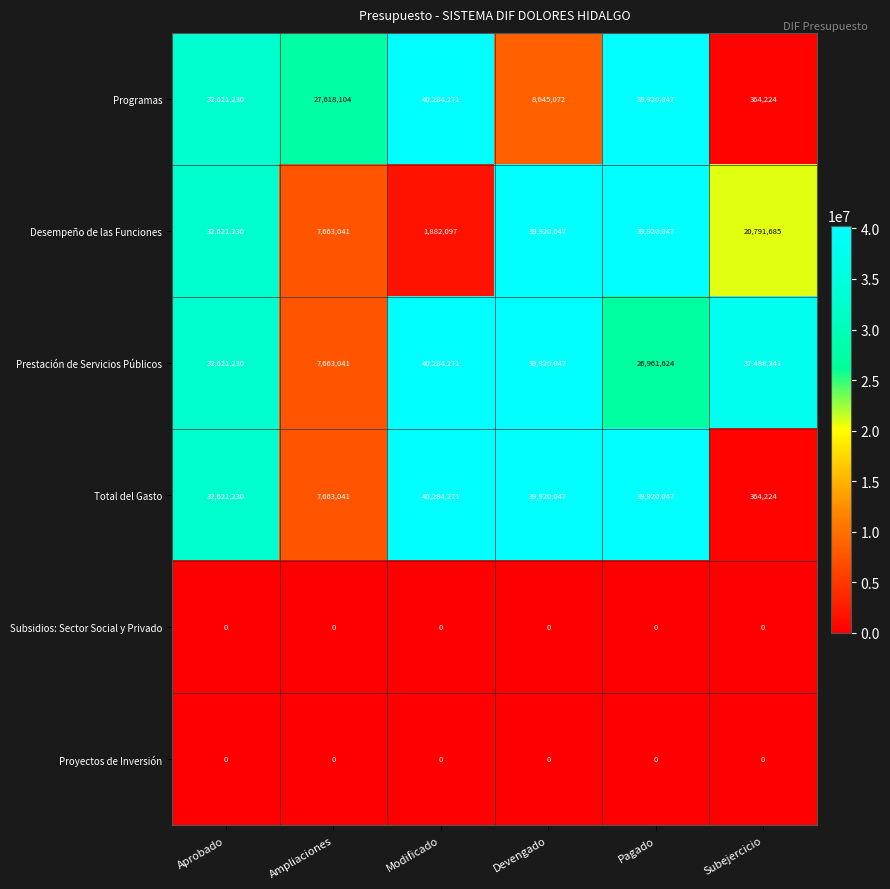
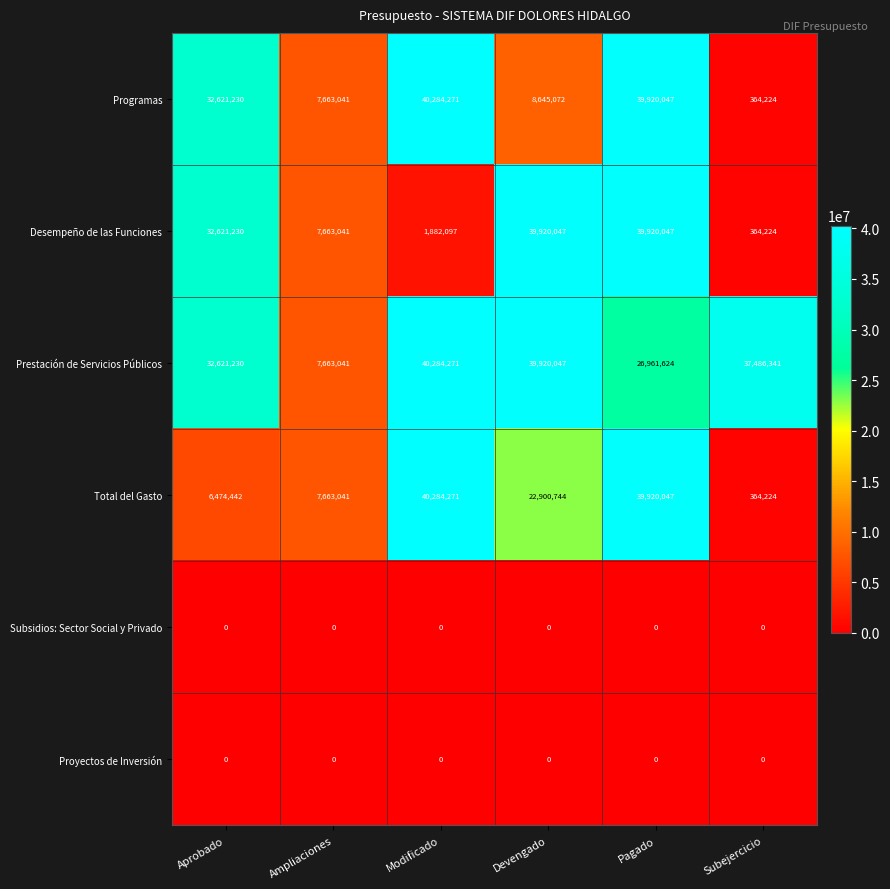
Programas, Ampliaciones: 27,618,104 -> 7,663,041
Desempeño de las Funciones, Subejercicio: 20,791,685 -> 364,224
Total del Gasto, Aprobado: 32,621,230 -> 6,474,442
Total del Gasto, Devengado: 39,920,047 -> 22,900,744
